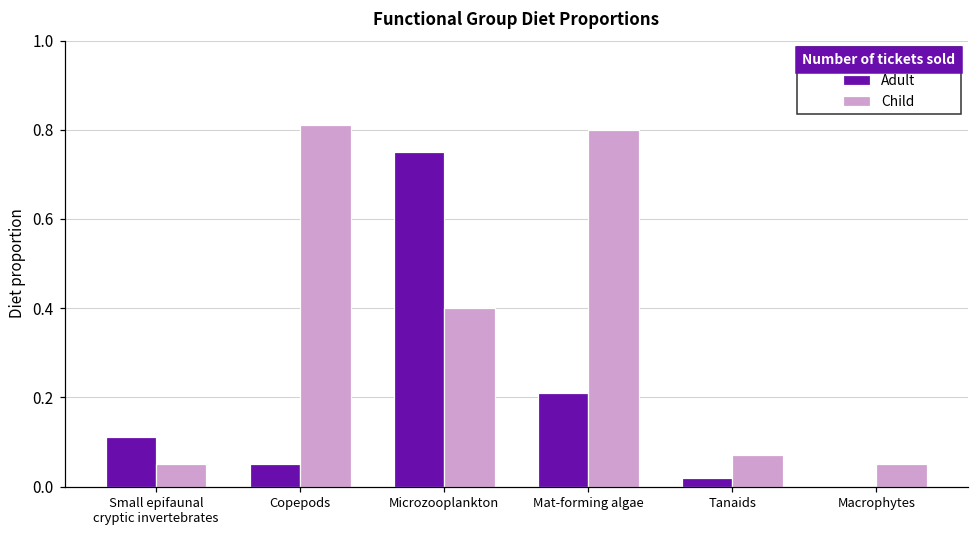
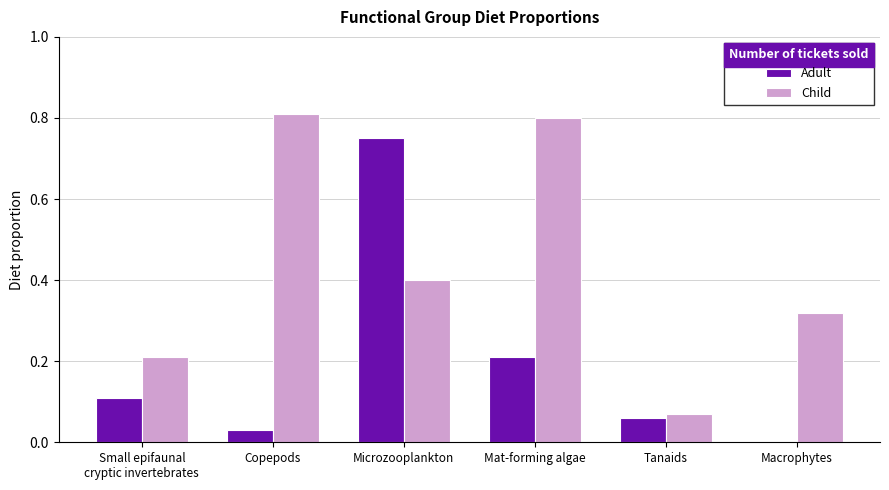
Child, Small epifaunal cryptic invertebrates: 0.05 -> 0.21
Adult, Copepods: 0.05 -> 0.03
Adult, Tanaids: 0.02 -> 0.06
Child, Macrophytes: 0.05 -> 0.32
